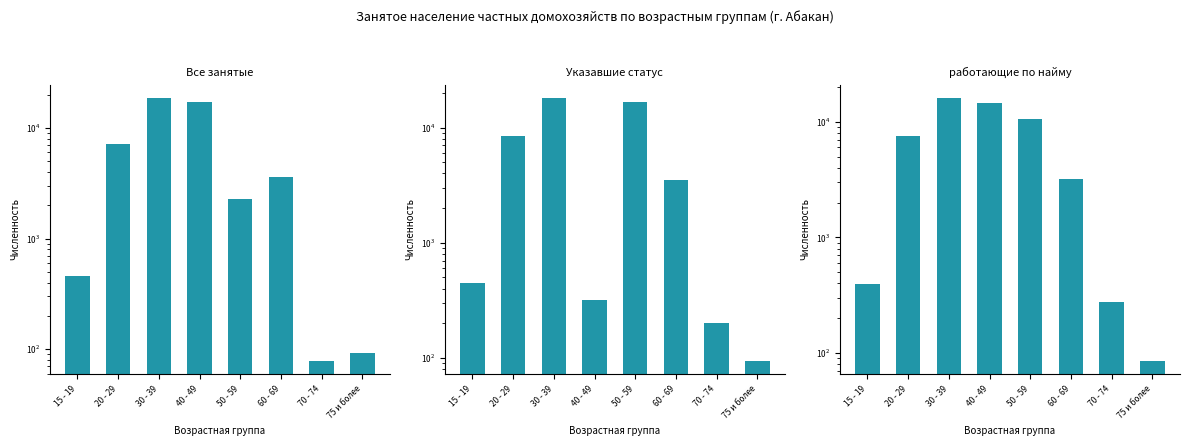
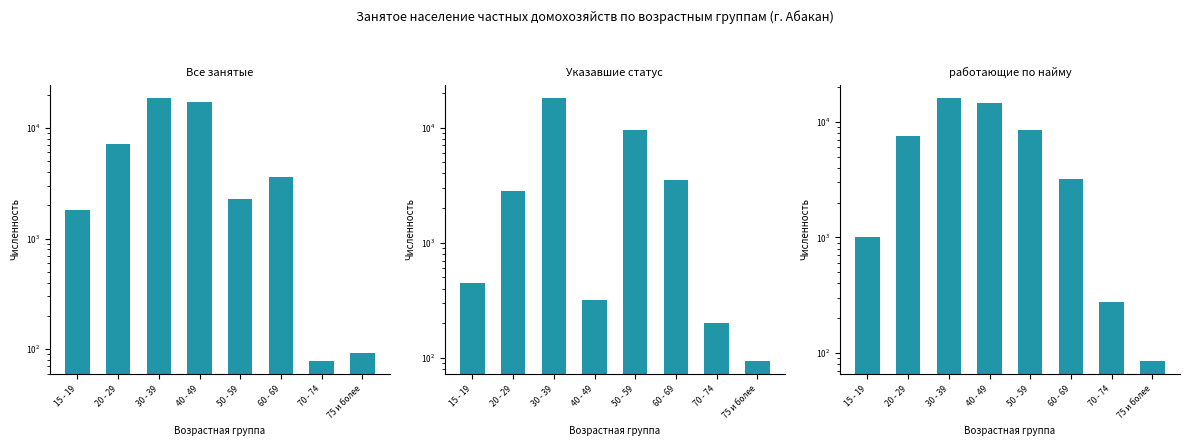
Все занятые, 15 - 19: 460 -> 1800
Указавшие статус, 20 - 29: 8000 -> 2800
Указавшие статус, 50 - 59: 17000 -> 10000
работающие по найму, 15 - 19: 400 -> 1000
работающие по найму, 50 - 59: 11000 -> 8000
